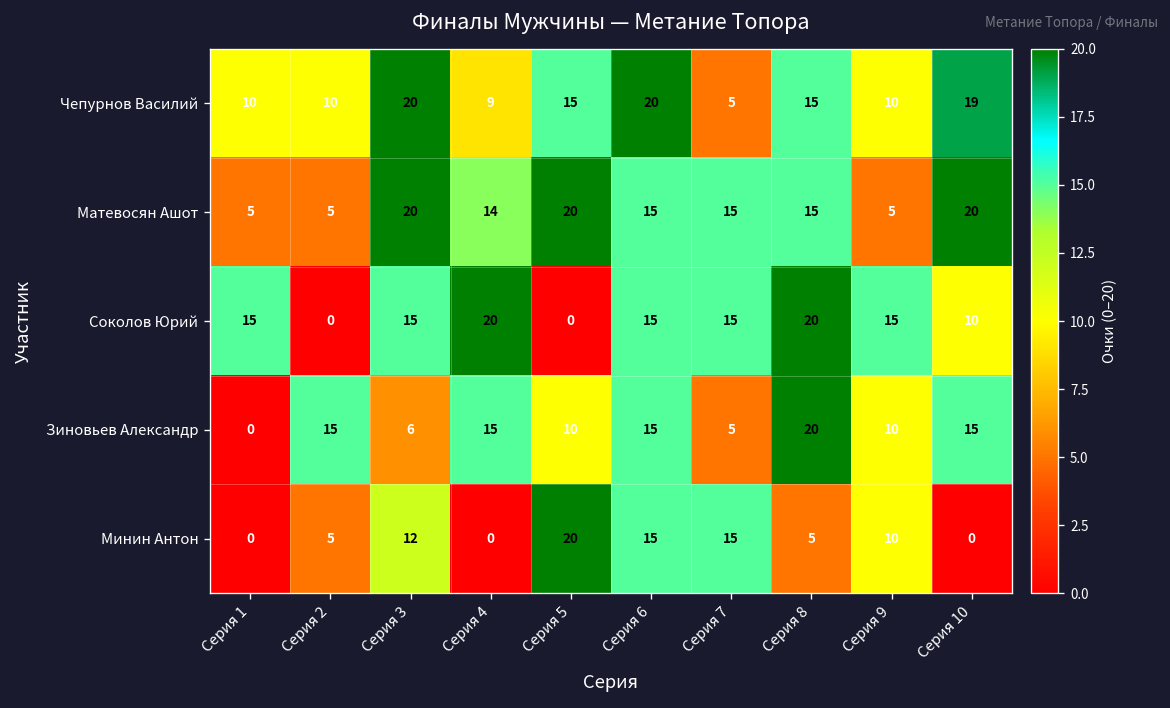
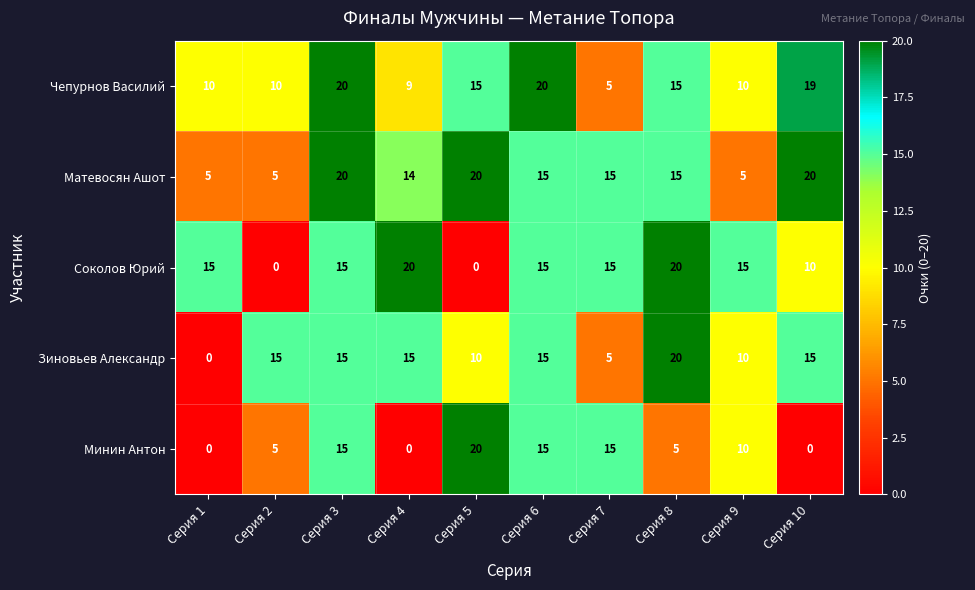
Зиновьев Александр, Серия 3: 6 -> 15
Минин Антон, Серия 3: 12 -> 15
